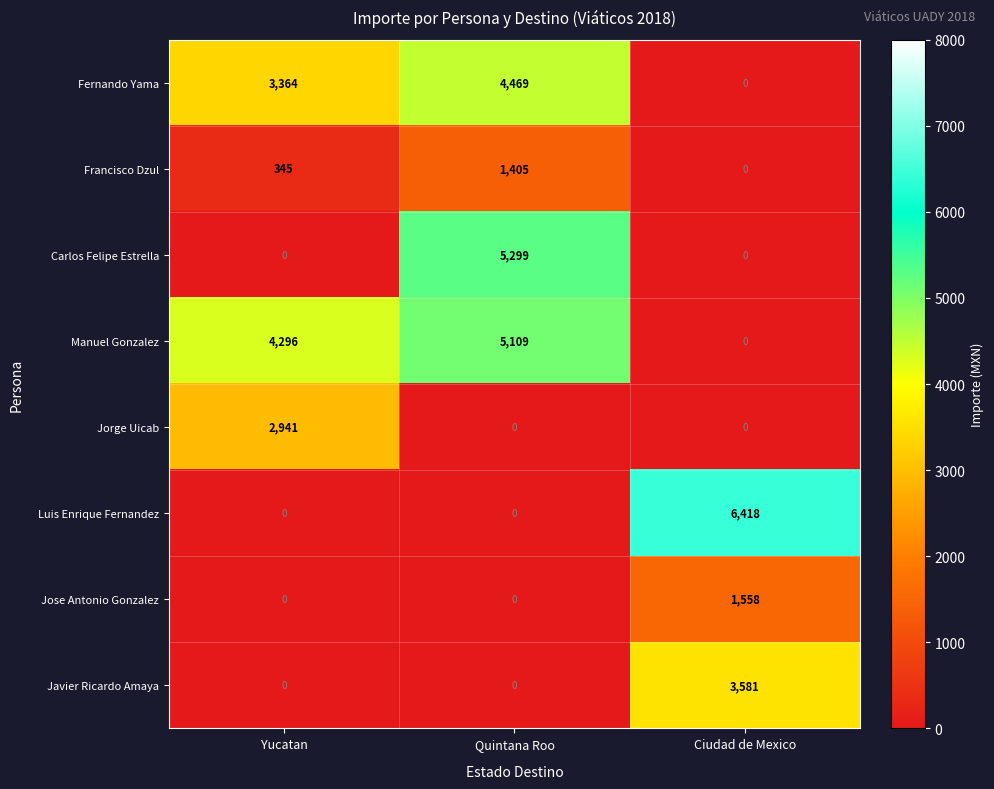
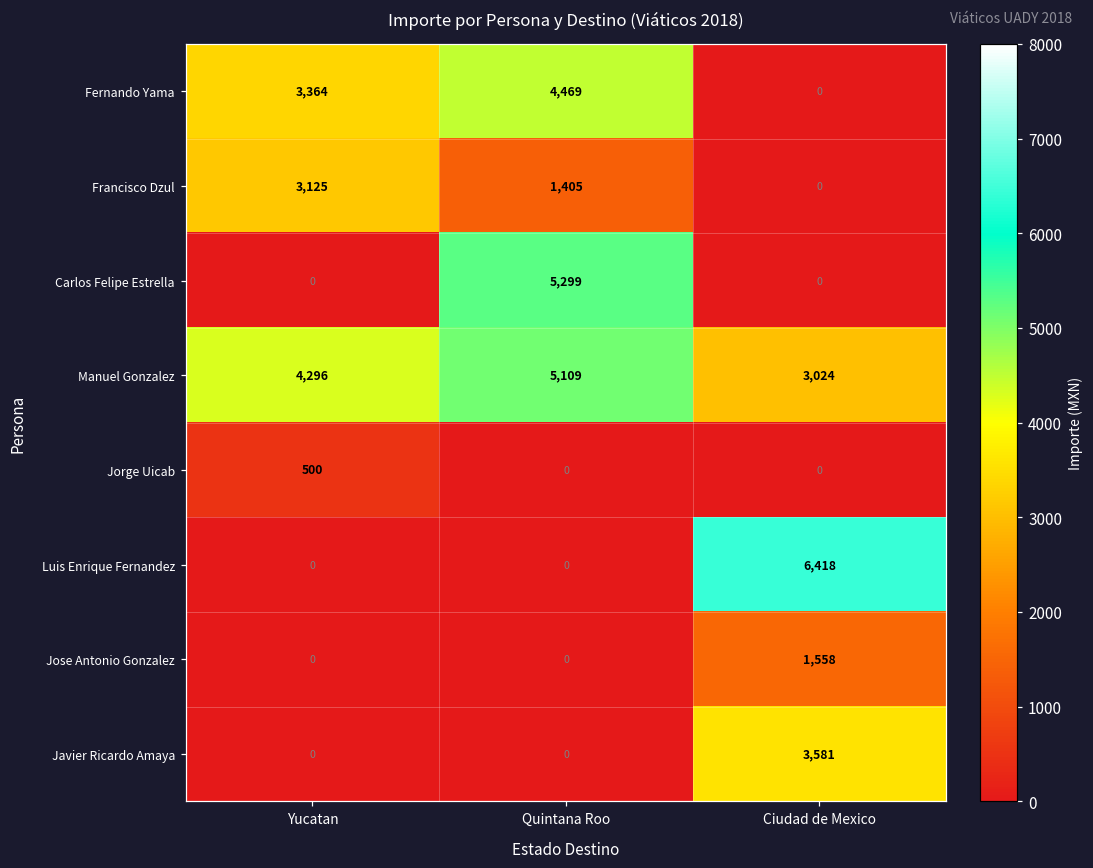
Francisco Dzul, Yucatan: 345 -> 3,125
Manuel Gonzalez, Ciudad de Mexico: 0 -> 3,024
Jorge Uicab, Yucatan: 2,941 -> 500
